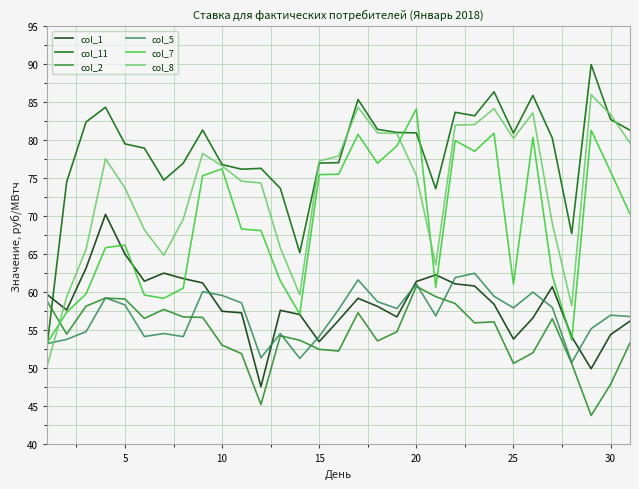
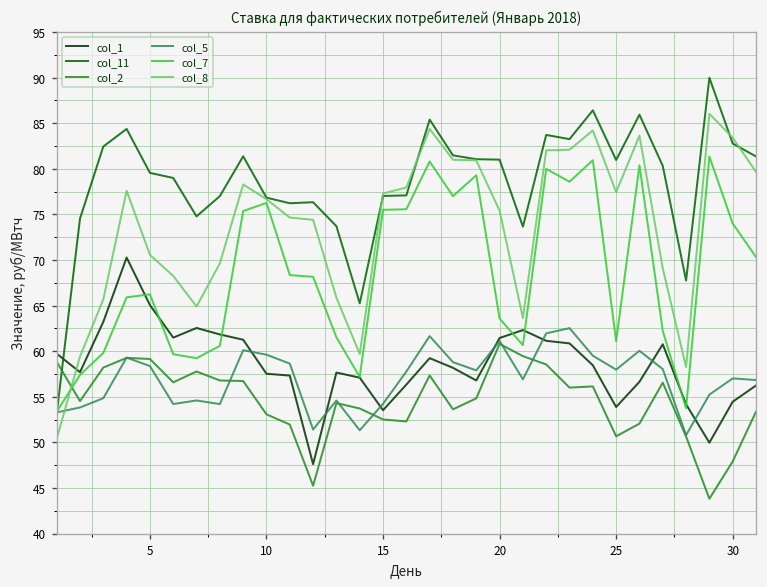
col_8, 5: 74 -> 71
col_7, 20: 84 -> 64
col_8, 25: 80 -> 77
col_7, 30: 76 -> 74
